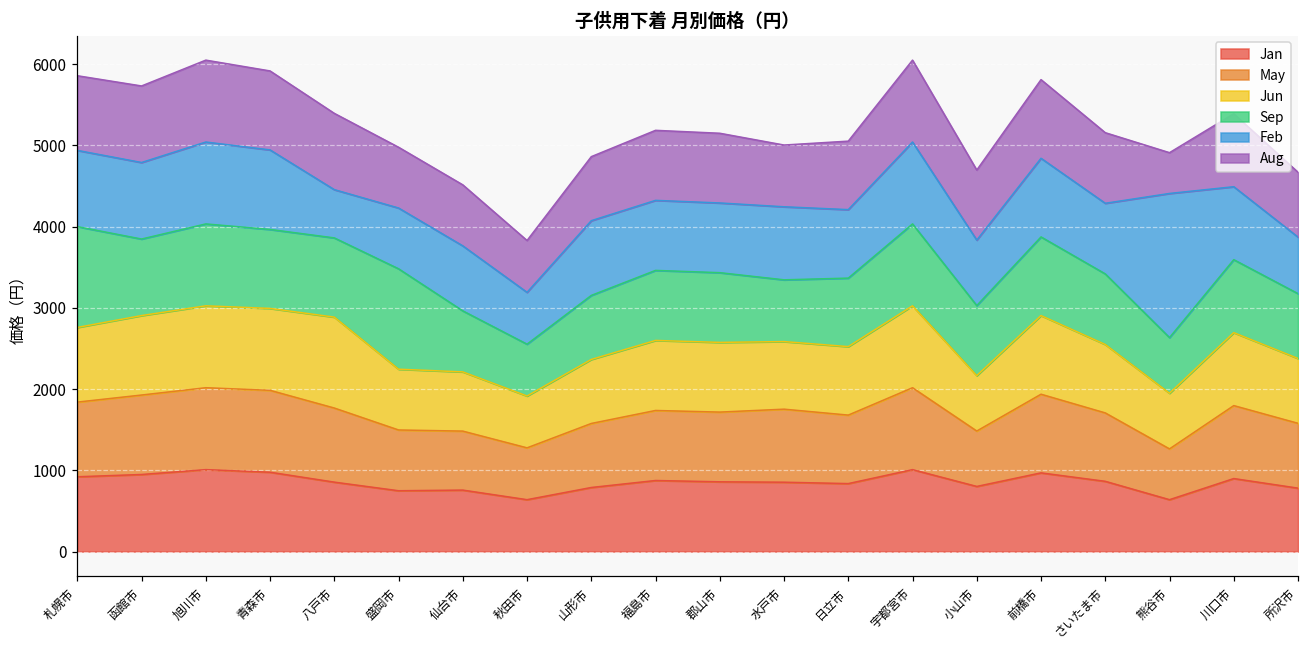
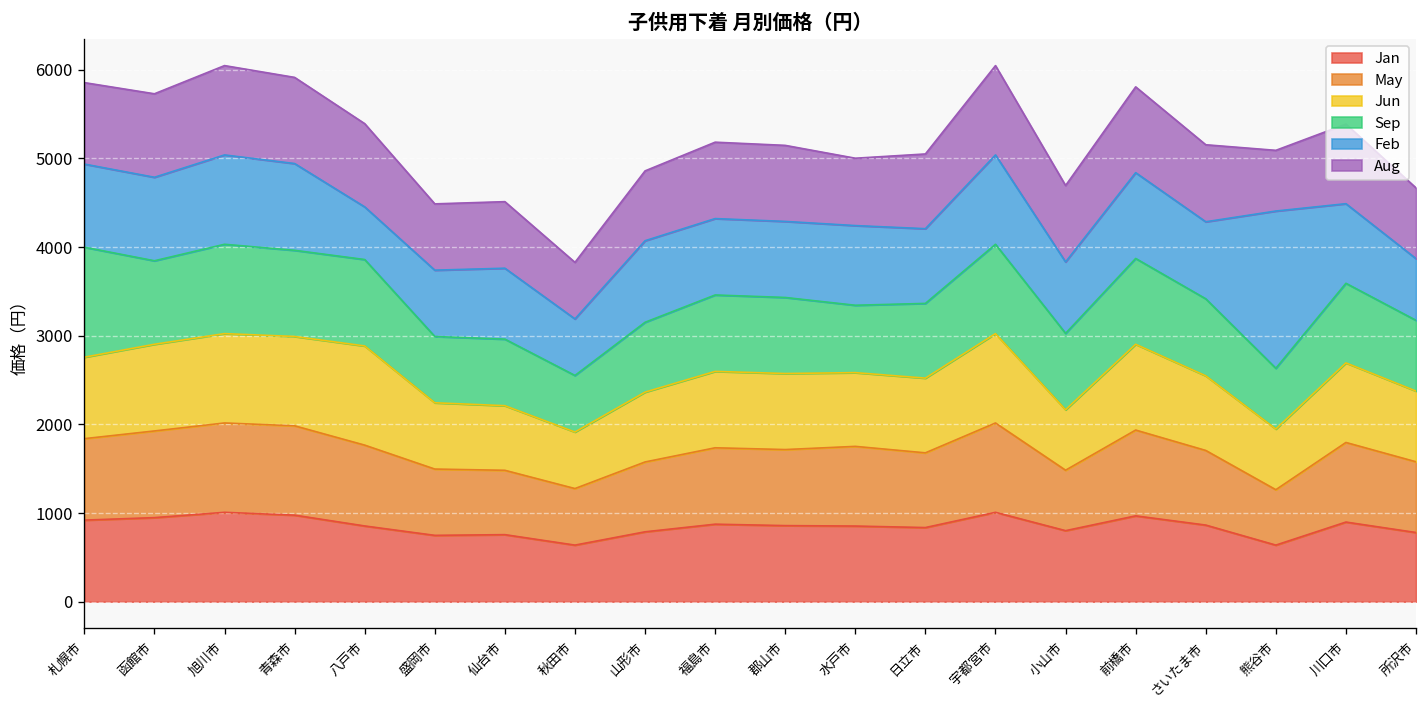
Sep, 盛岡市: 1200 -> 700
Aug, 熊谷市: 500 -> 700
